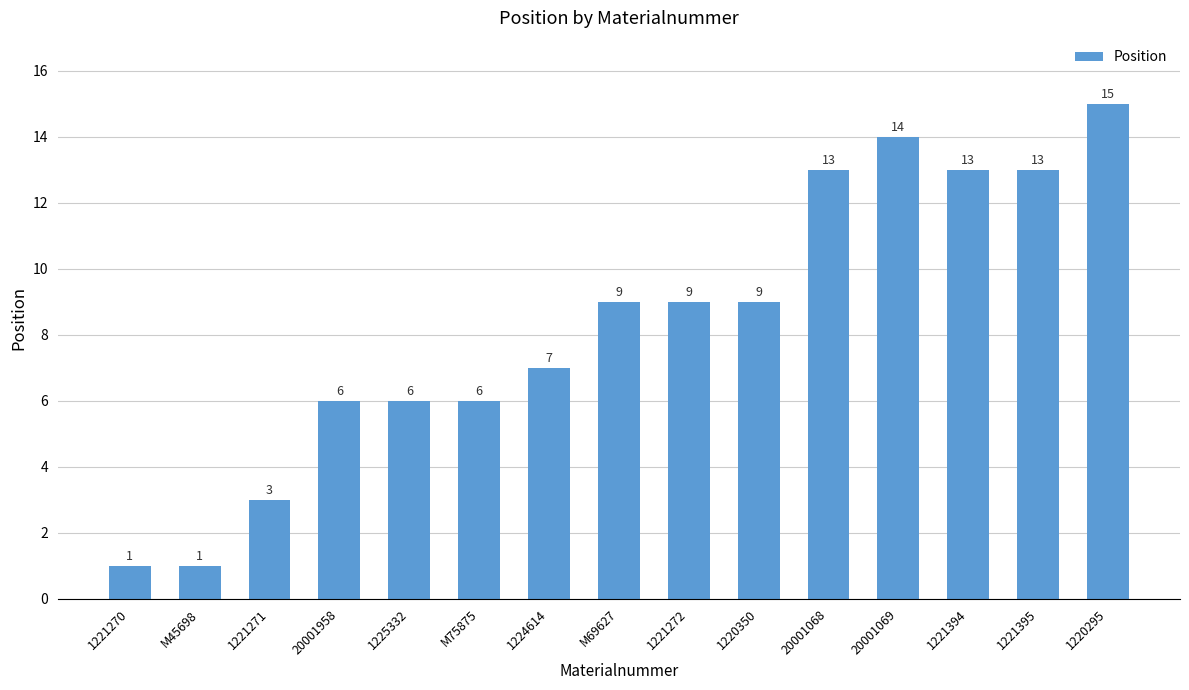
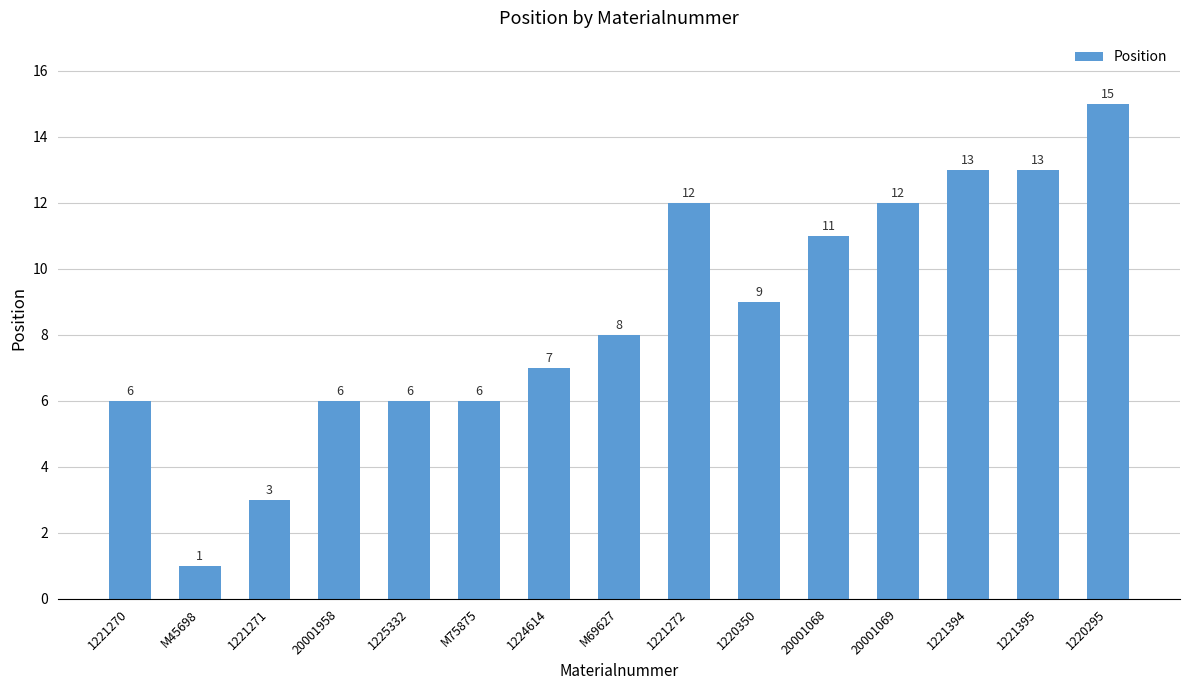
1221270: 1 -> 6
M69627: 9 -> 8
1221272: 9 -> 12
20001068: 13 -> 11
20001069: 14 -> 12
